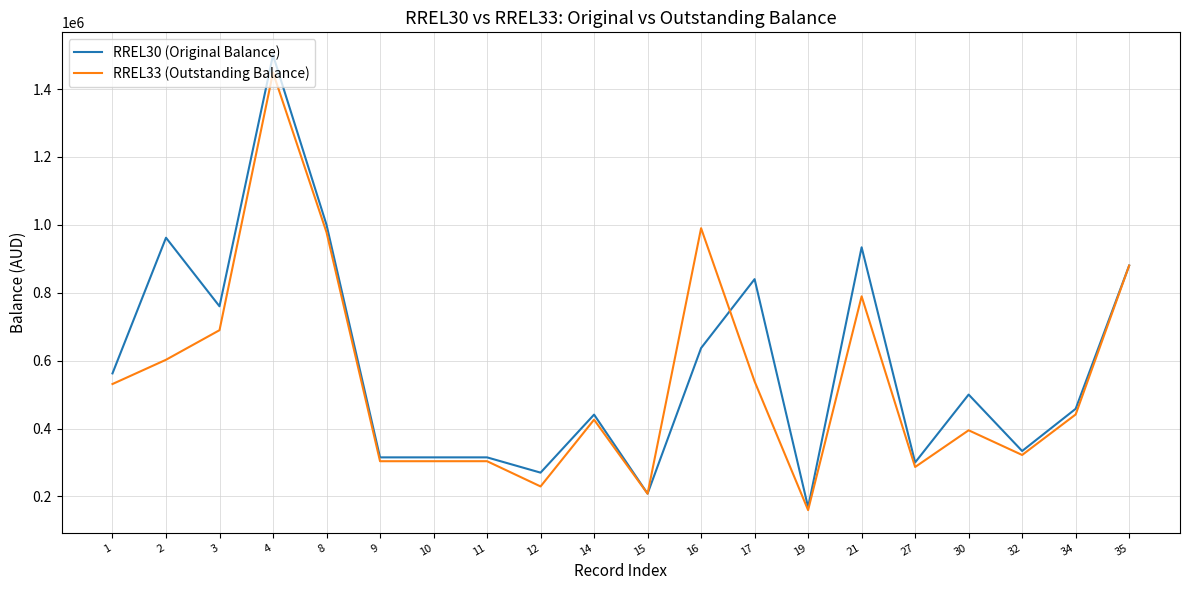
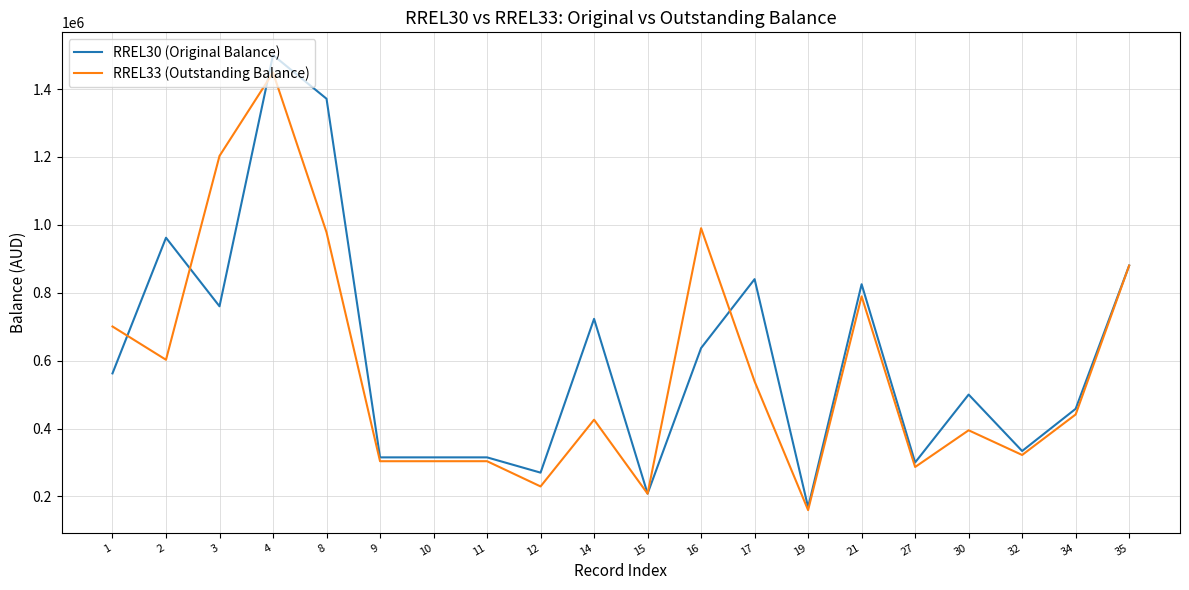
RREL33 (Outstanding Balance), 1: 530000 -> 700000
RREL33 (Outstanding Balance), 3: 690000 -> 1200000
RREL30 (Original Balance), 8: 1000000 -> 1370000
RREL30 (Original Balance), 14: 440000 -> 720000
RREL30 (Original Balance), 21: 930000 -> 830000
